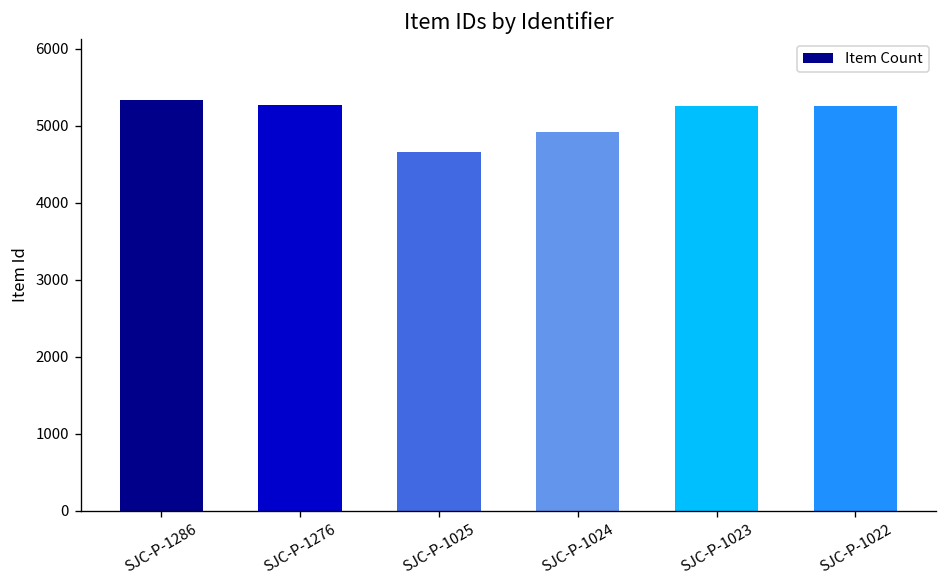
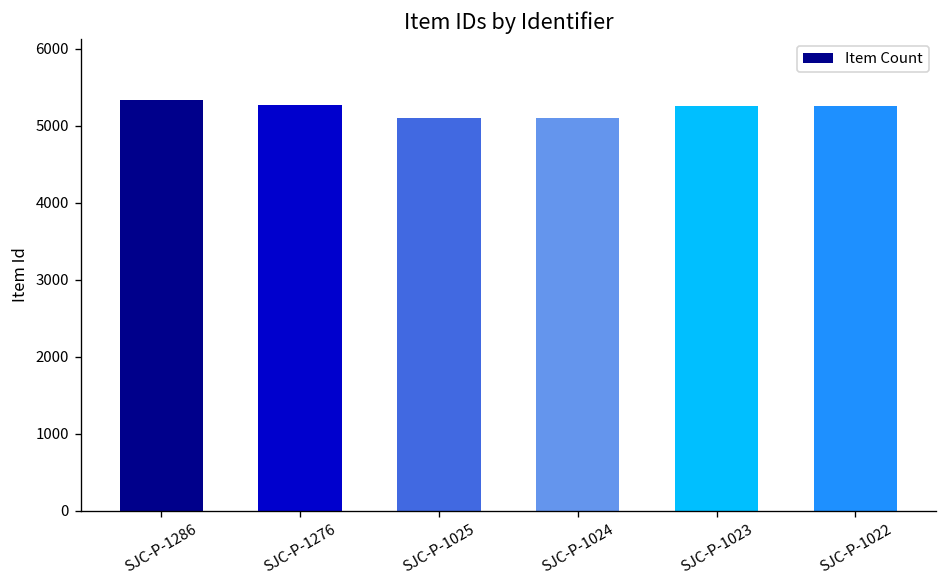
SJC-P-1025: 4700 -> 5100
SJC-P-1024: 4900 -> 5100
